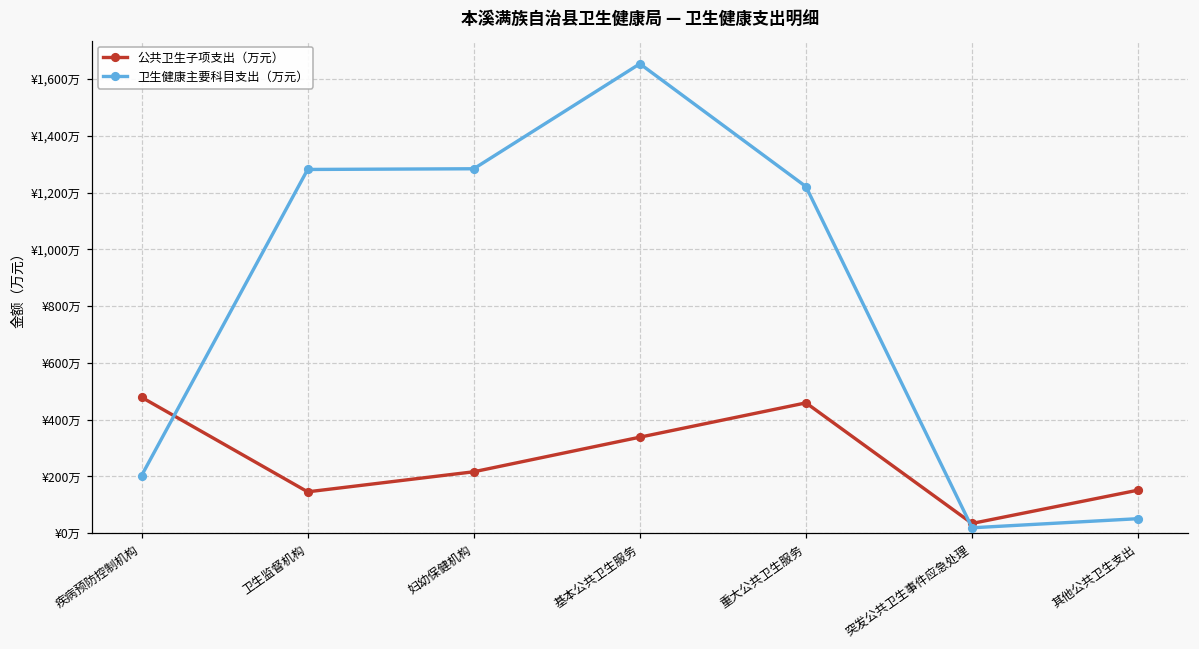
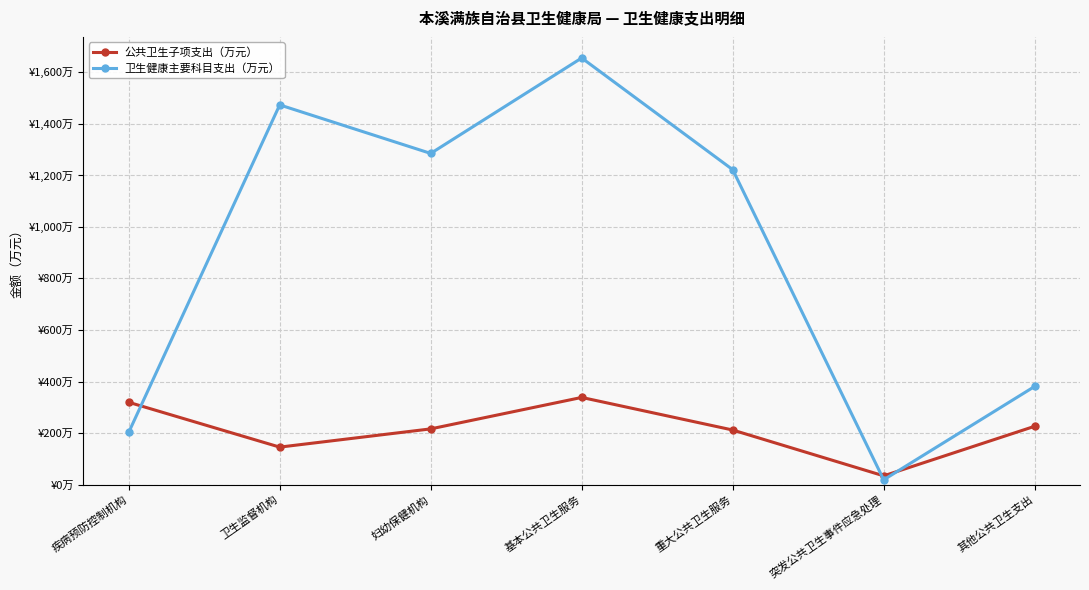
公共卫生子项支出（万元）, 疾病预防控制机构: ¥480万 -> ¥320万
卫生健康主要科目支出（万元）, 卫生监督机构: ¥1,280万 -> ¥1,470万
公共卫生子项支出（万元）, 重大公共卫生服务: ¥460万 -> ¥210万
公共卫生子项支出（万元）, 其他公共卫生支出: ¥150万 -> ¥230万
卫生健康主要科目支出（万元）, 其他公共卫生支出: ¥50万 -> ¥380万
